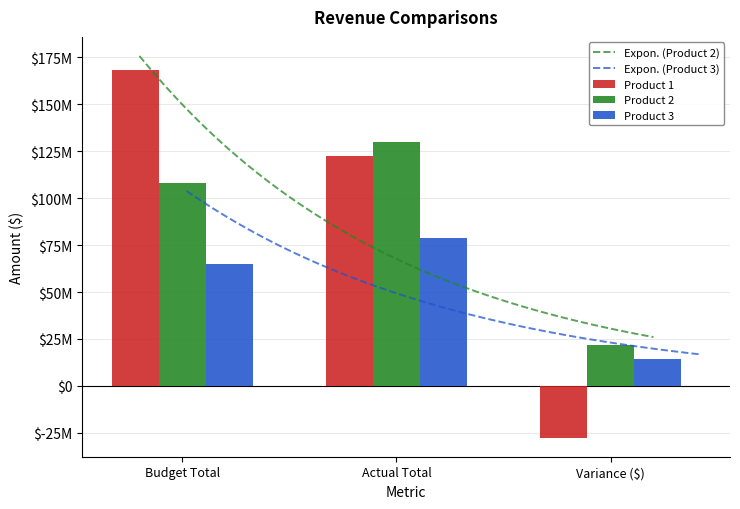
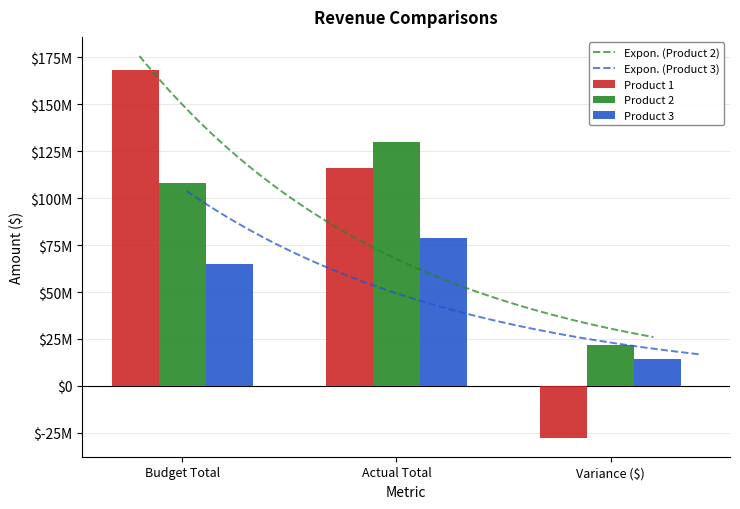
Product 1, Actual Total: $123000000 -> $116000000
